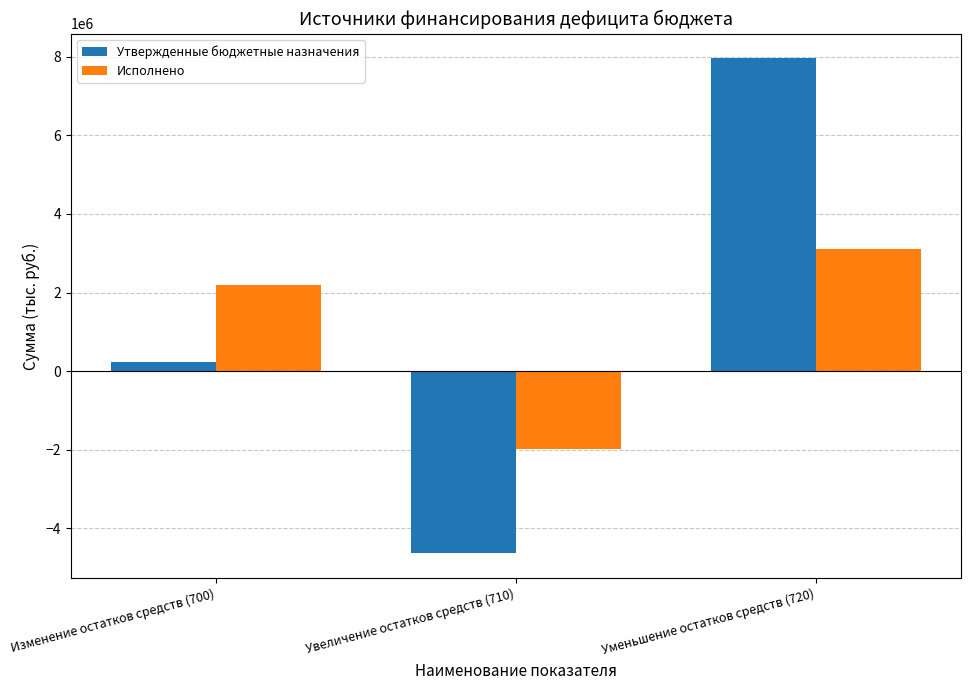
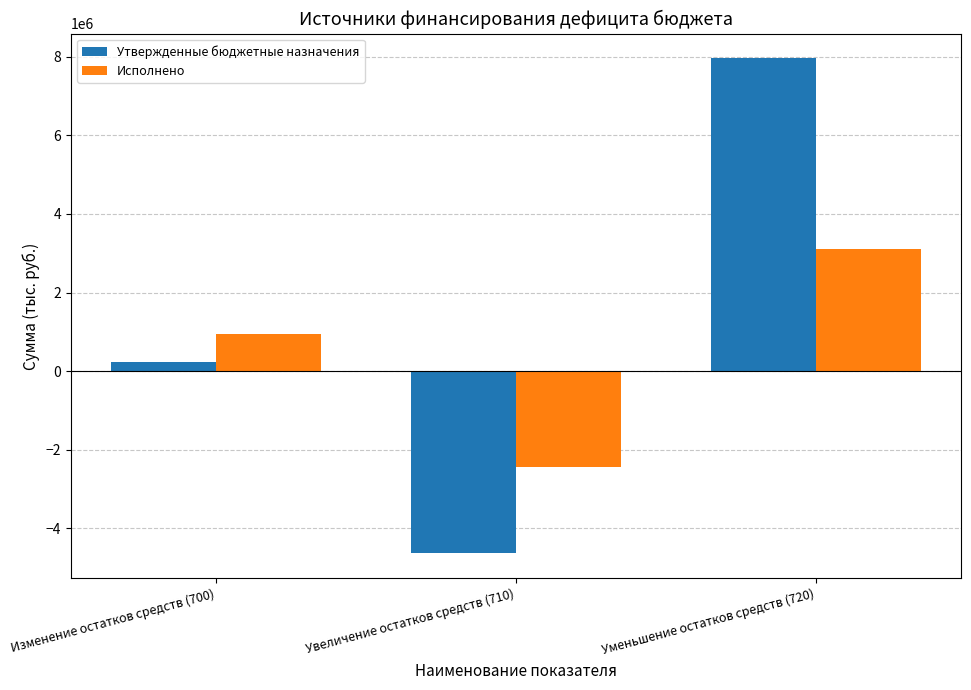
Исполнено, Изменение остатков средств (700): 2200000 -> 1000000
Исполнено, Увеличение остатков средств (710): -2000000 -> -2400000
